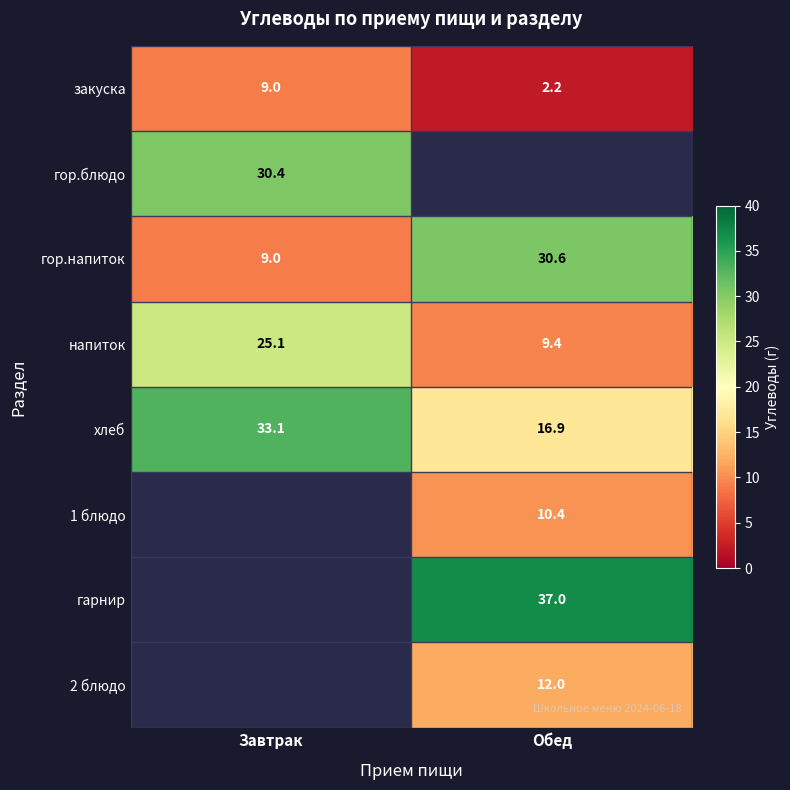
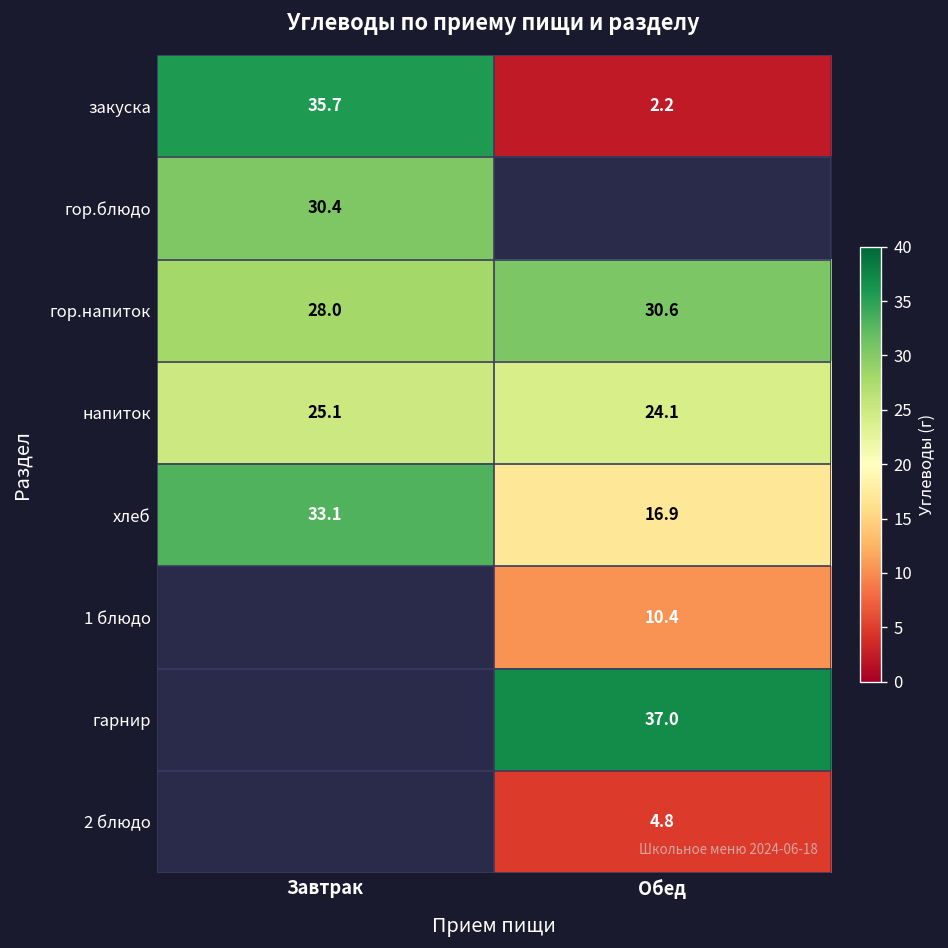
закуска, Завтрак: 9.0 -> 35.7
гор.напиток, Завтрак: 9.0 -> 28.0
напиток, Обед: 9.4 -> 24.1
2 блюдо, Обед: 12.0 -> 4.8
